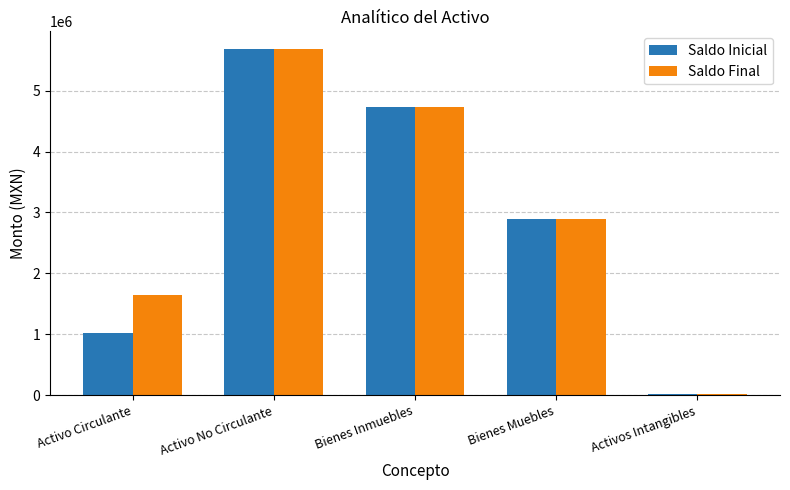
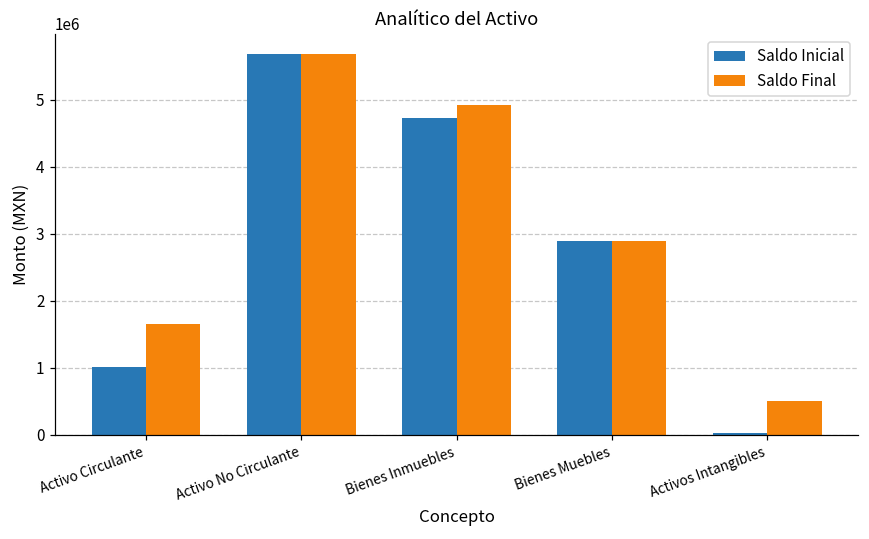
Saldo Final, Bienes Inmuebles: 4700000 -> 4900000
Saldo Final, Activos Intangibles: 0 -> 500000
